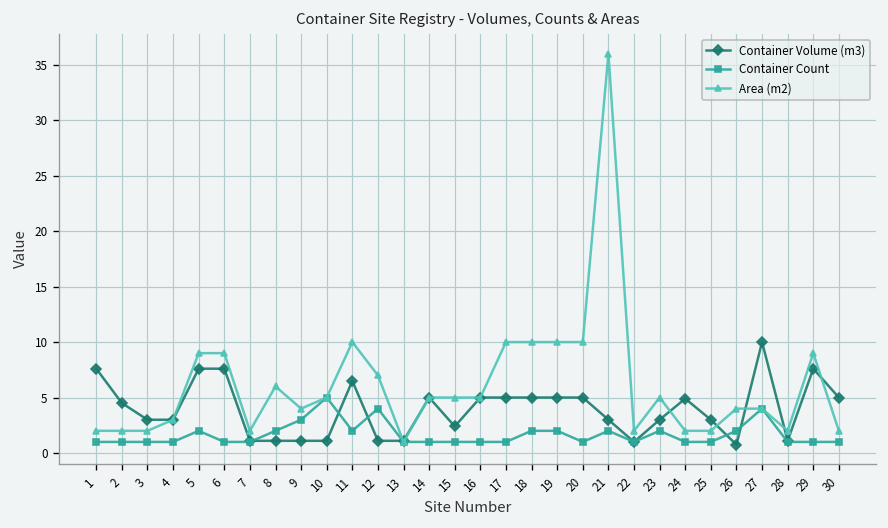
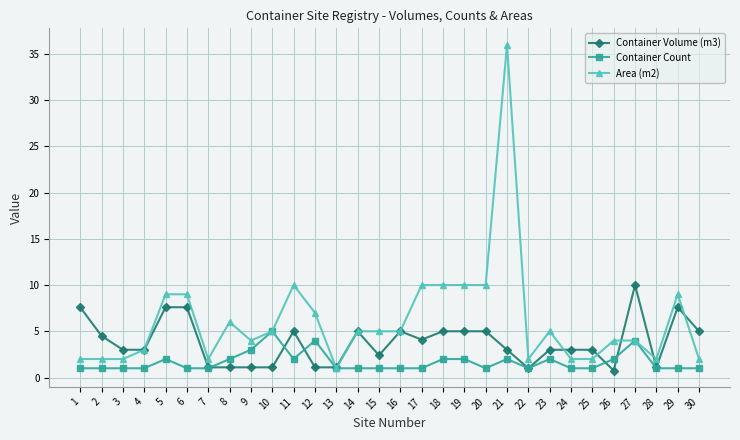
Container Volume (m3), 11: 7 -> 5
Container Volume (m3), 17: 5 -> 4
Container Volume (m3), 24: 5 -> 3
